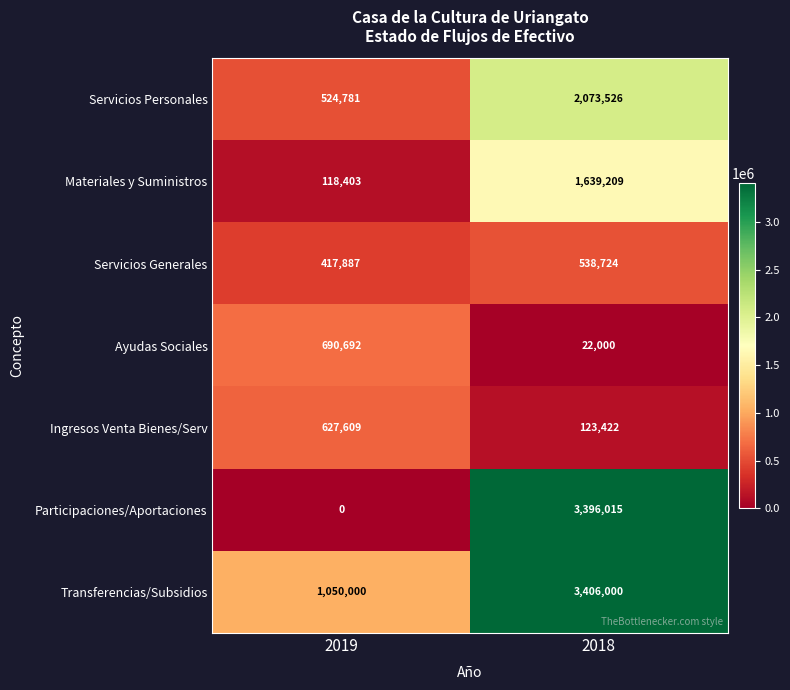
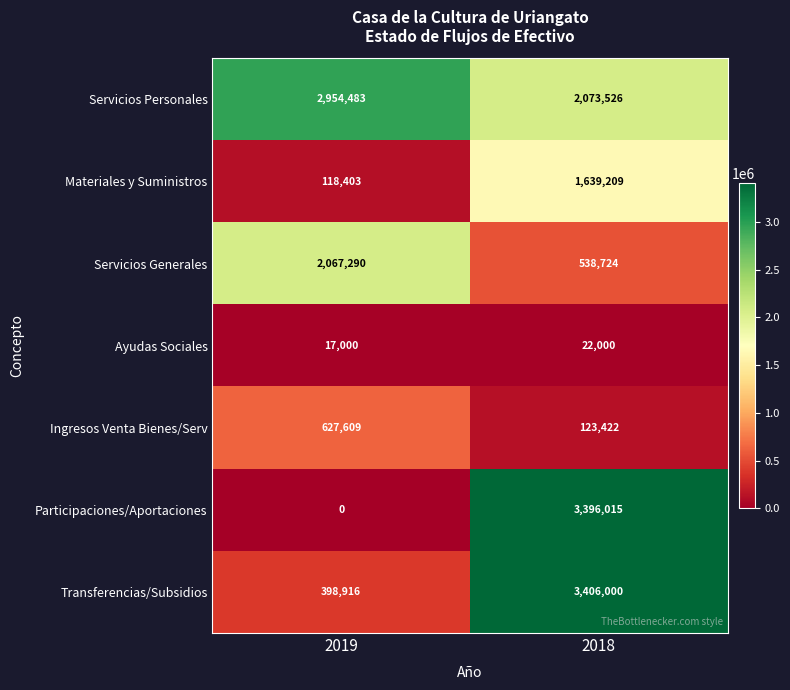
Servicios Personales, 2019: 524,781 -> 2,954,483
Servicios Generales, 2019: 417,887 -> 2,067,290
Ayudas Sociales, 2019: 690,692 -> 17,000
Transferencias/Subsidios, 2019: 1,050,000 -> 398,916
